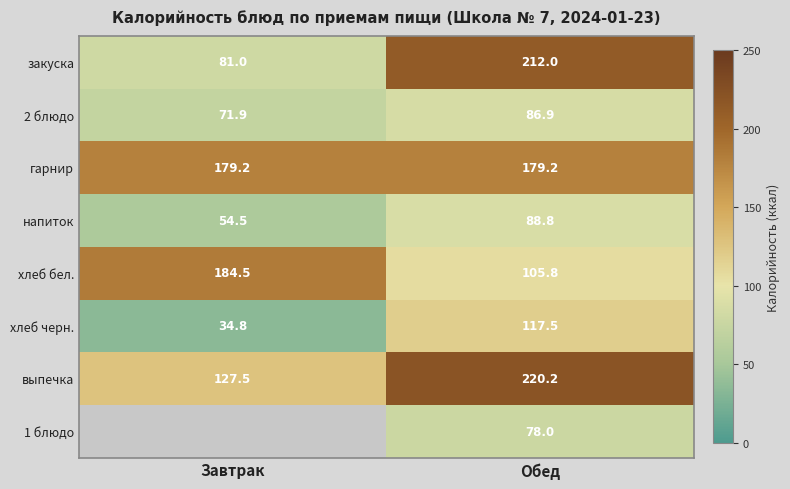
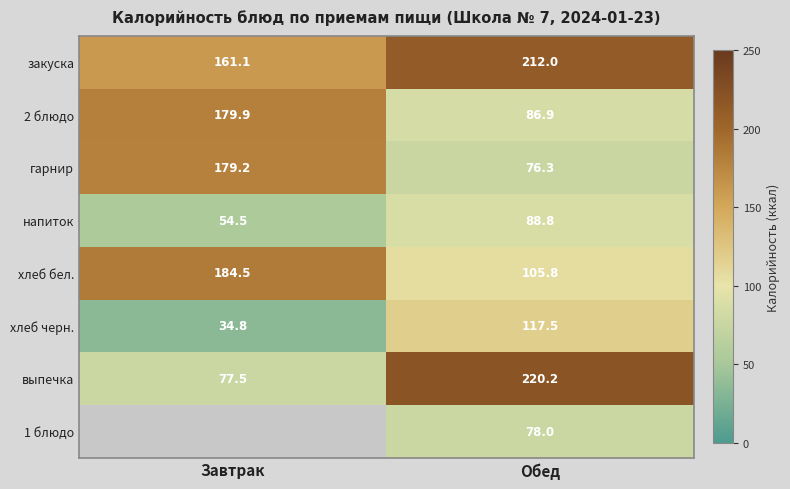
закуска, Завтрак: 81.0 -> 161.1
2 блюдо, Завтрак: 71.9 -> 179.9
гарнир, Обед: 179.2 -> 76.3
выпечка, Завтрак: 127.5 -> 77.5
